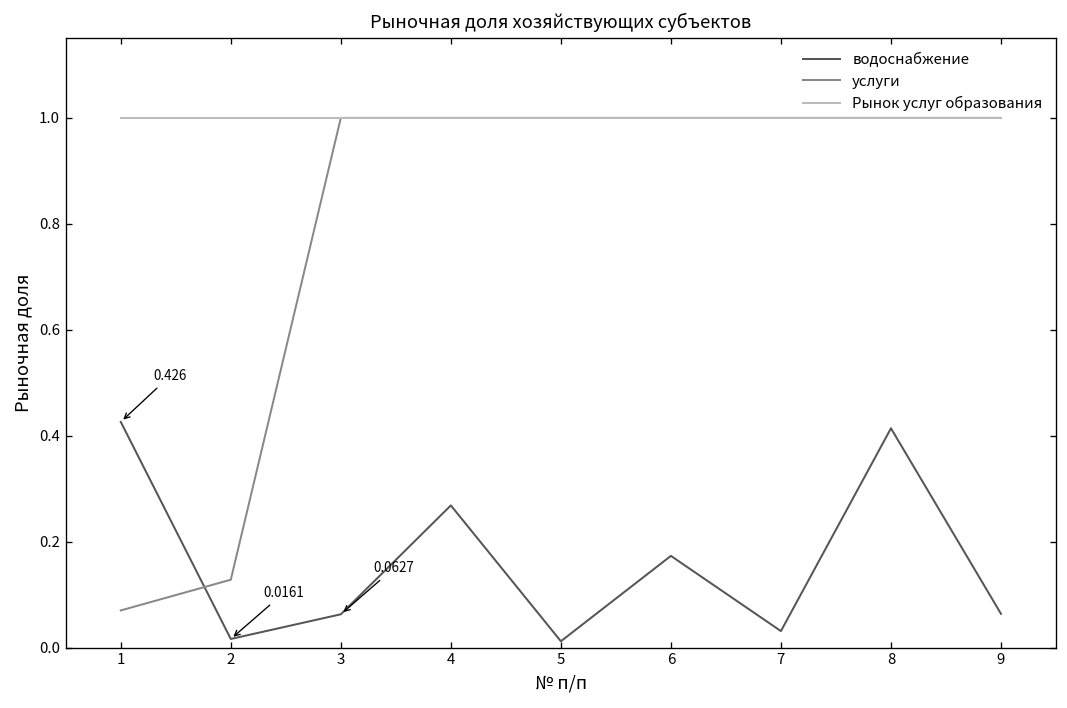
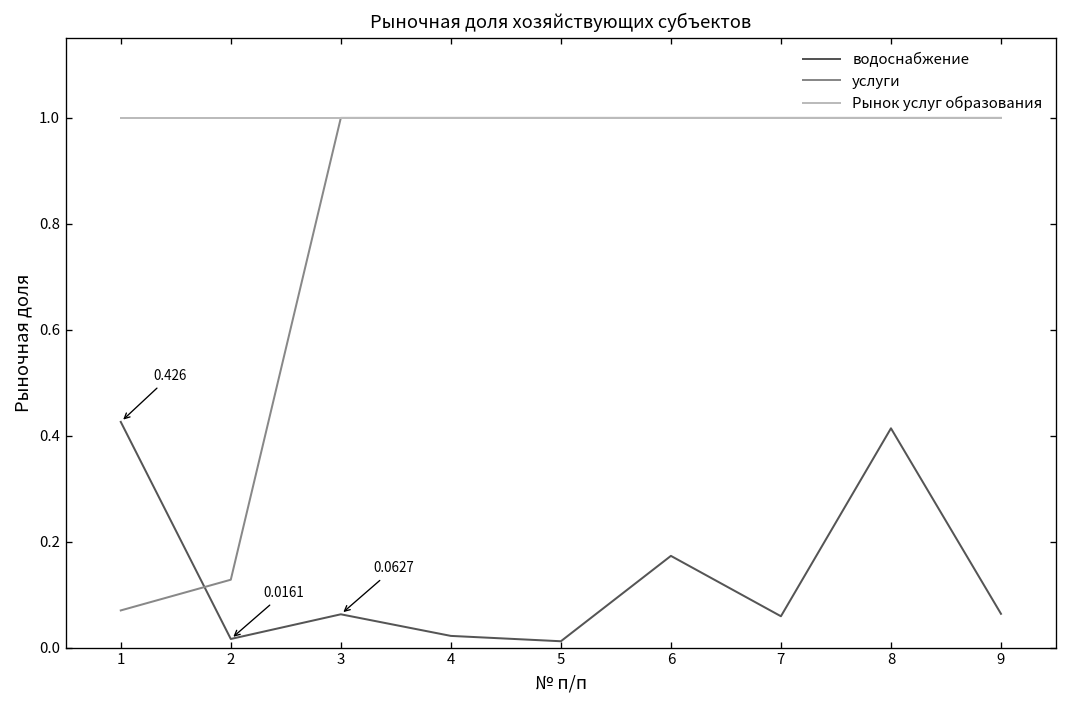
водоснабжение, 4: 0.27 -> 0.02
водоснабжение, 7: 0.03 -> 0.06
